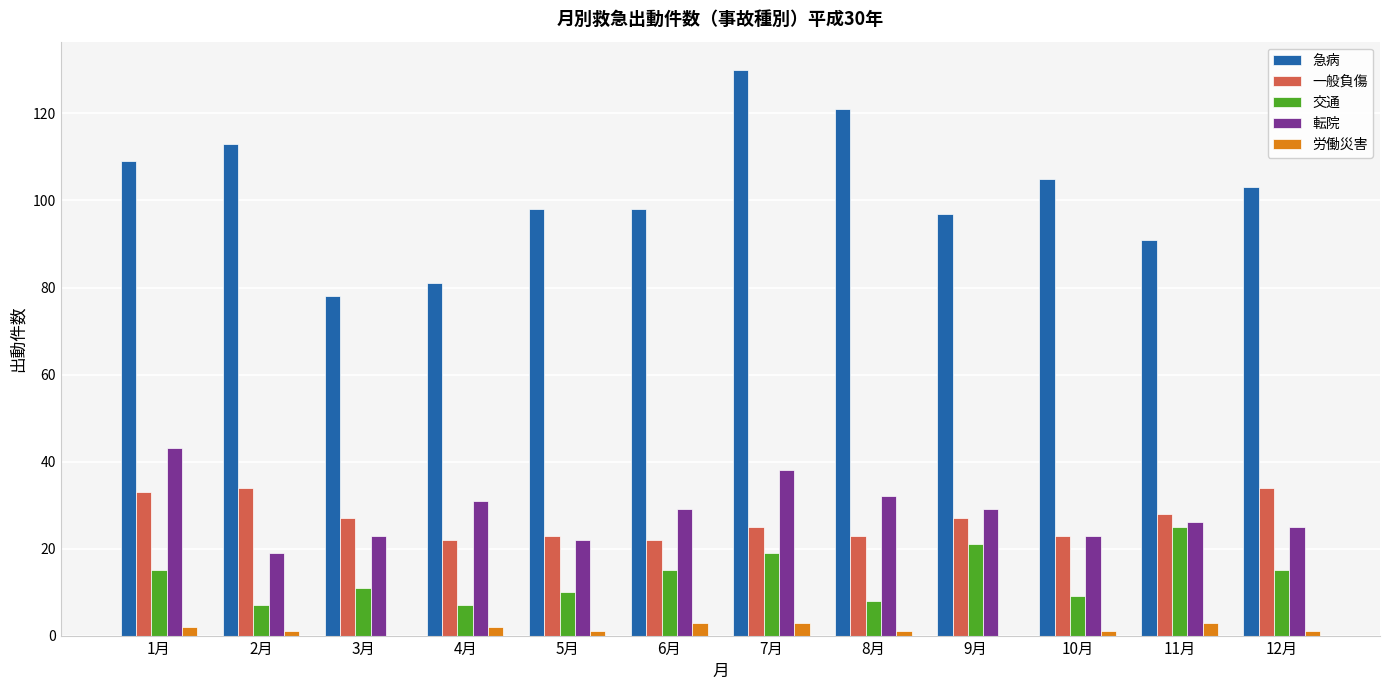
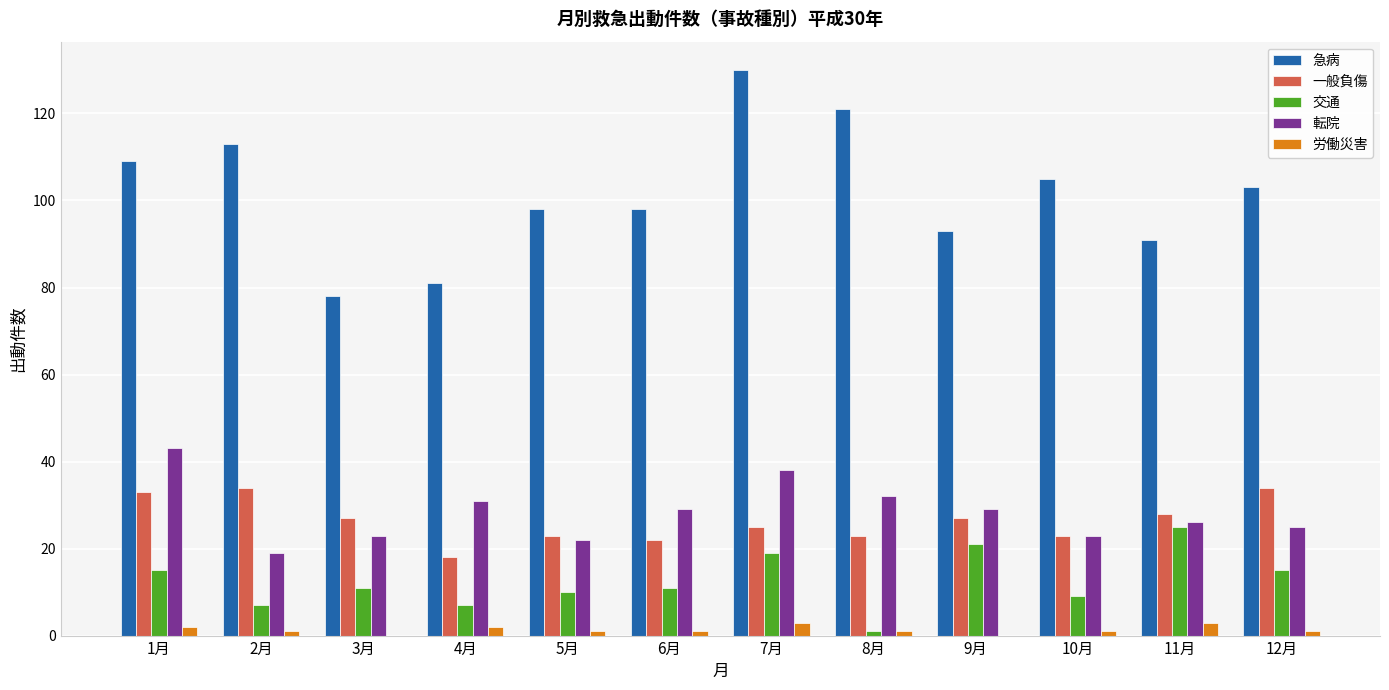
一般負傷, 4月: 22 -> 18
交通, 6月: 15 -> 11
労働災害, 6月: 3 -> 1
交通, 8月: 8 -> 1
急病, 9月: 97 -> 93
